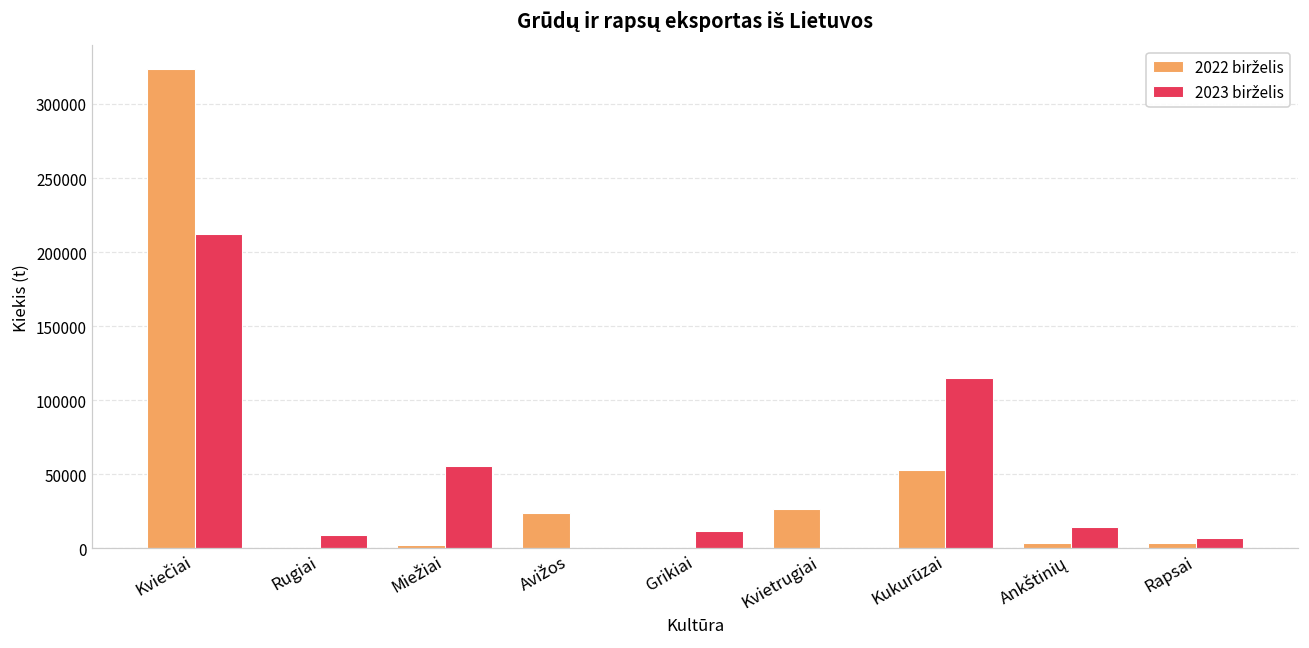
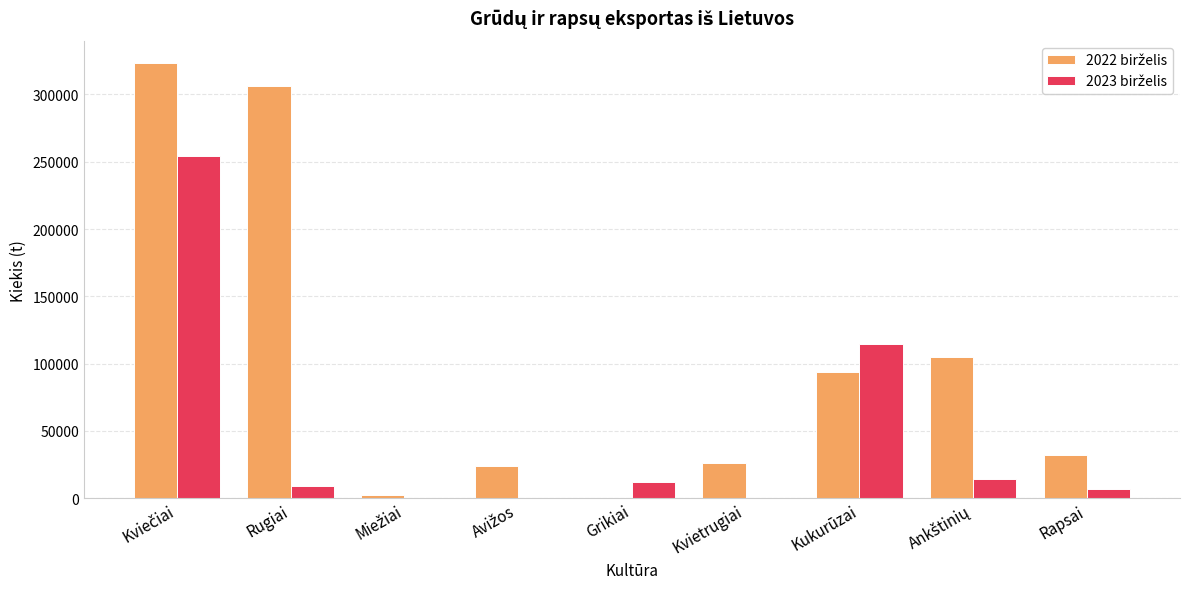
2023 birželis, Kviečiai: 212000 -> 255000
2022 birželis, Rugiai: 0 -> 306000
2023 birželis, Miežiai: 56000 -> 0
2022 birželis, Kukurūzai: 53000 -> 94000
2022 birželis, Ankštinių: 3000 -> 105000
2022 birželis, Rapsai: 3000 -> 32000
